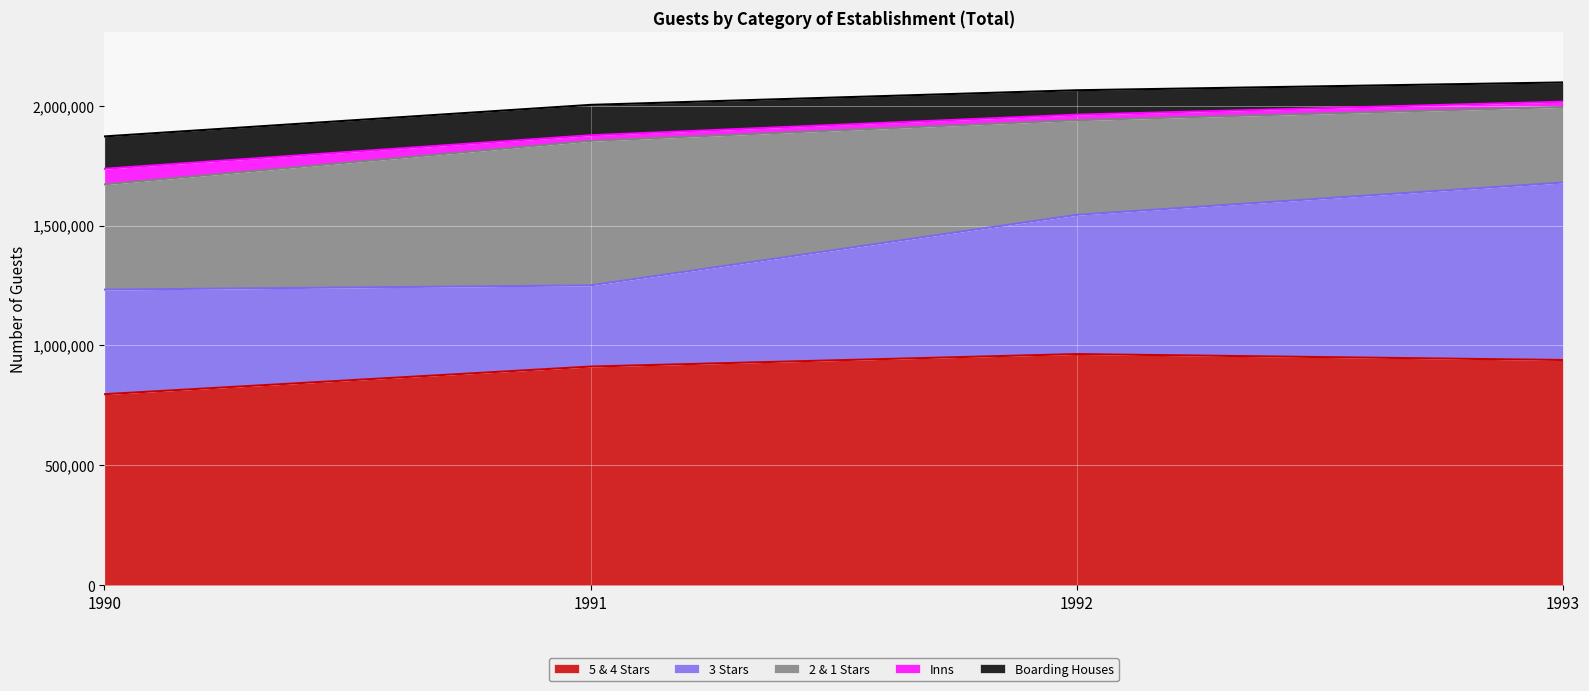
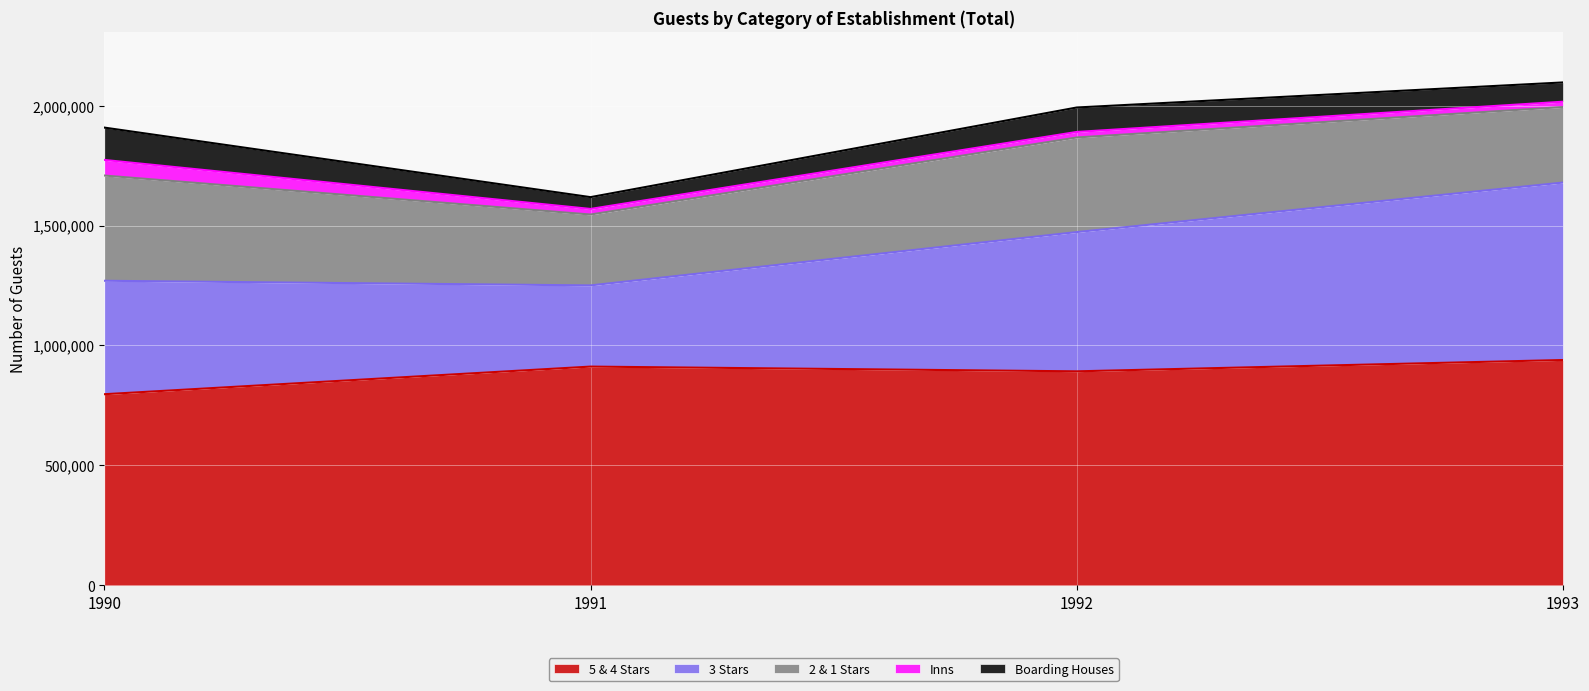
3 Stars, 1990: 440,000 -> 470,000
2 & 1 Stars, 1991: 600,000 -> 300,000
Boarding Houses, 1991: 130,000 -> 50,000
5 & 4 Stars, 1992: 960,000 -> 890,000
